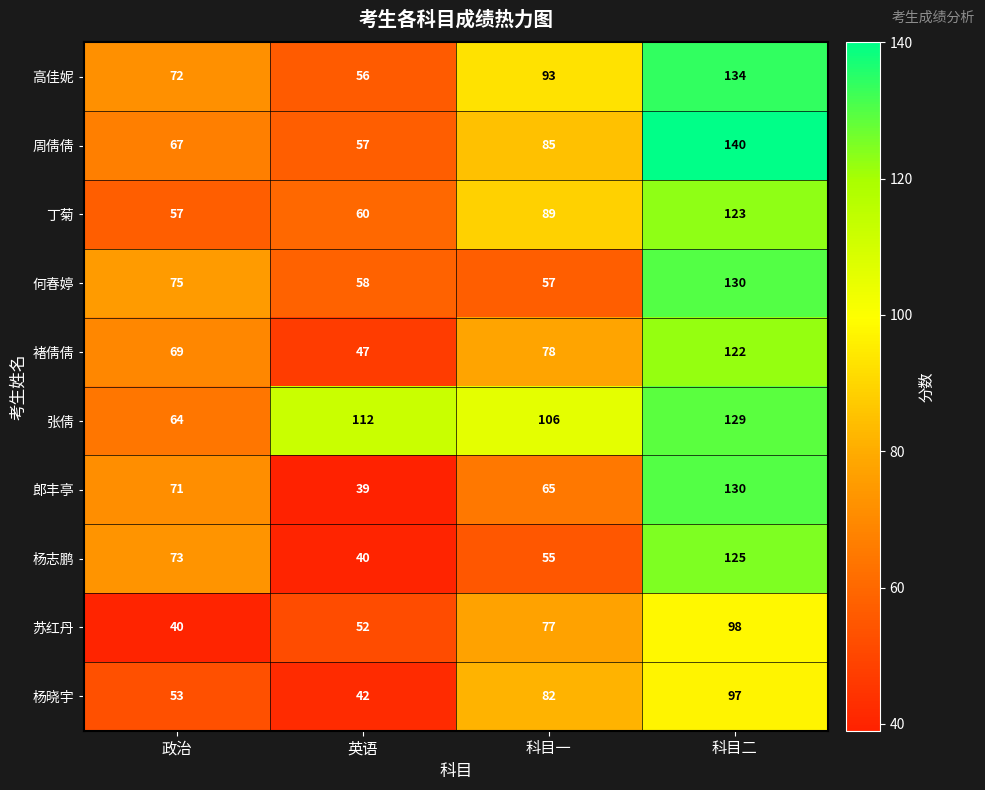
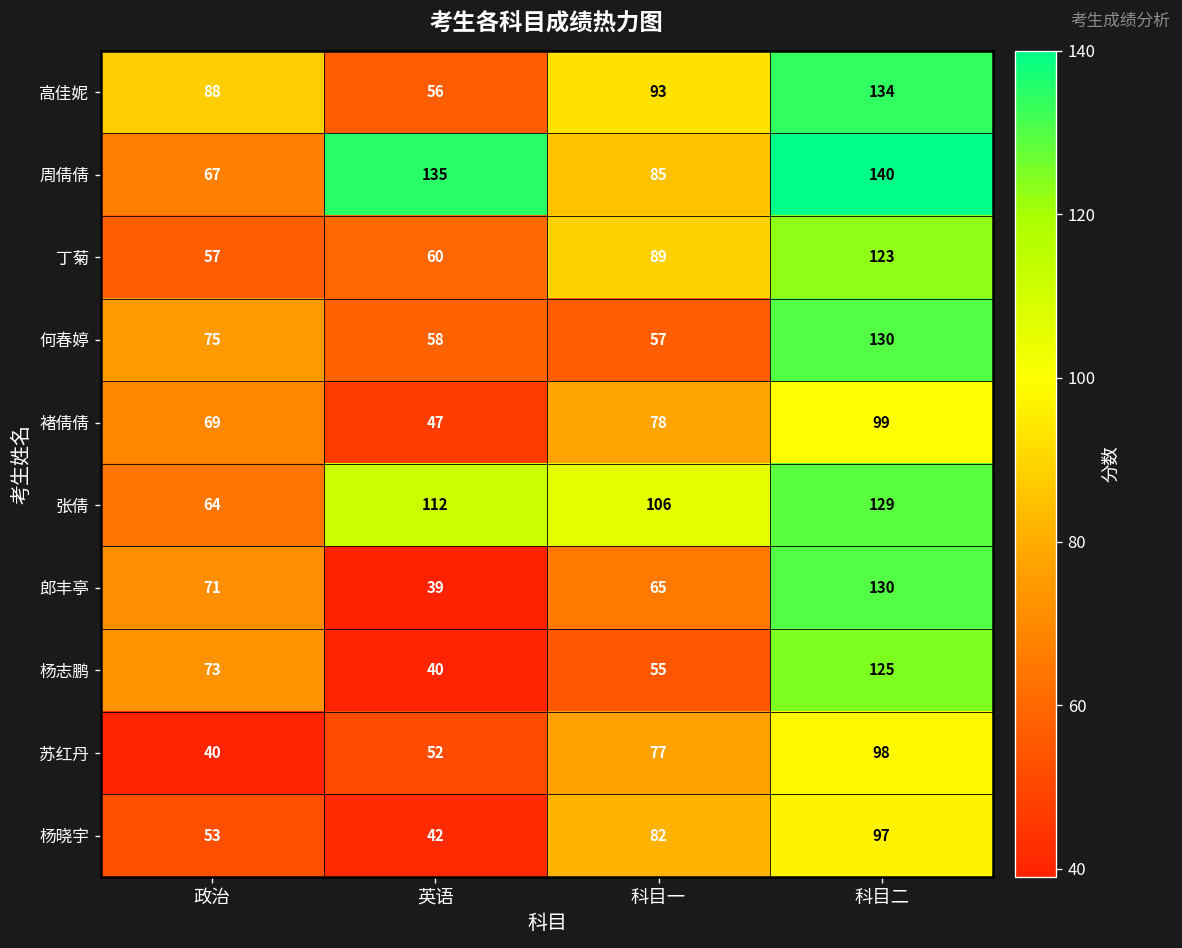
高佳妮, 政治: 72 -> 88
周倩倩, 英语: 57 -> 135
褚倩倩, 科目二: 122 -> 99
